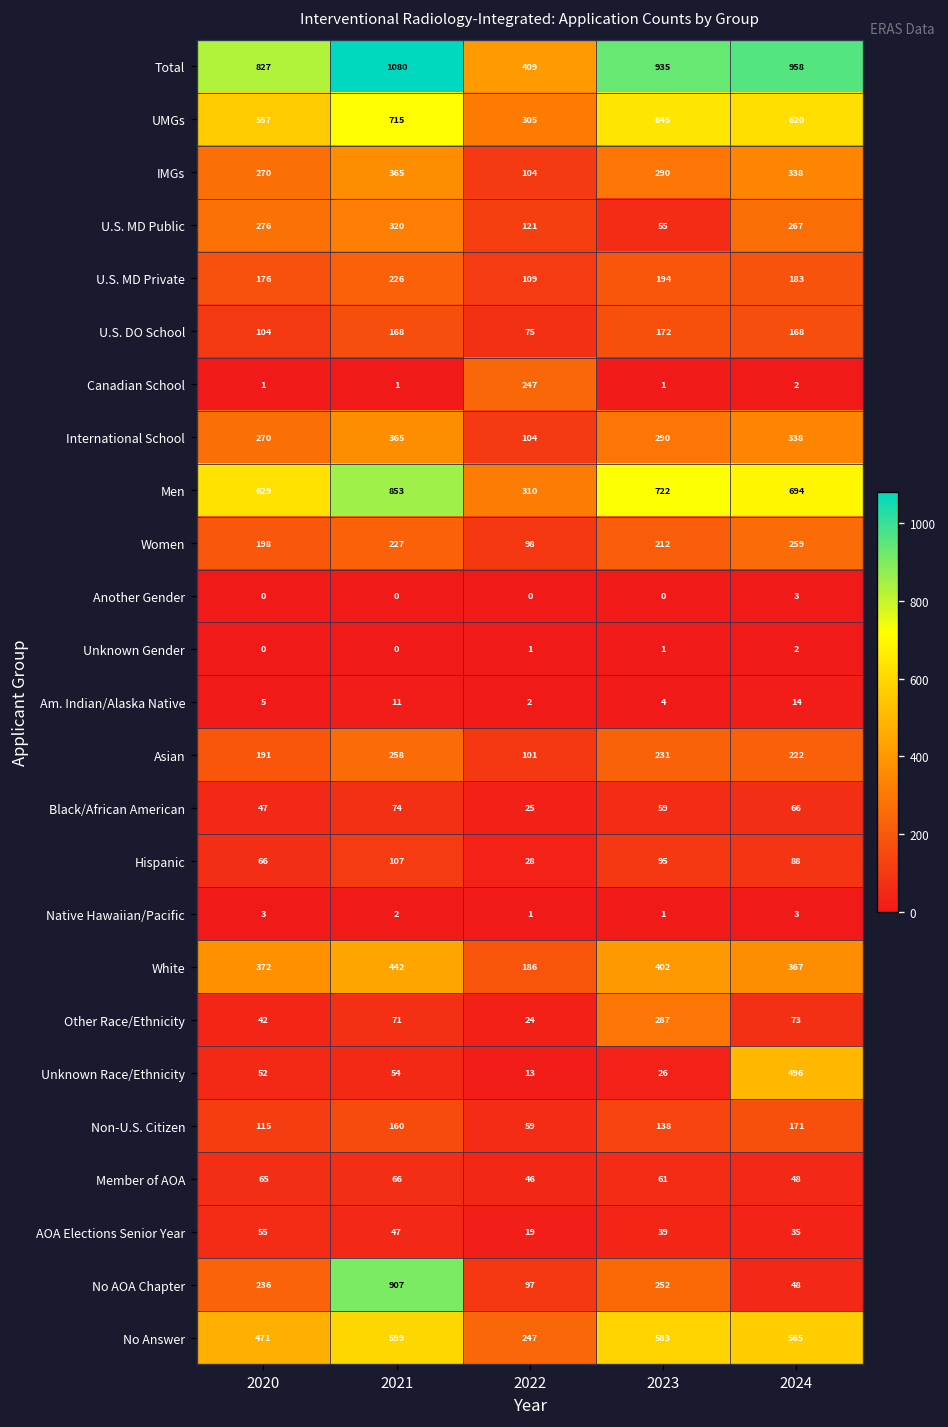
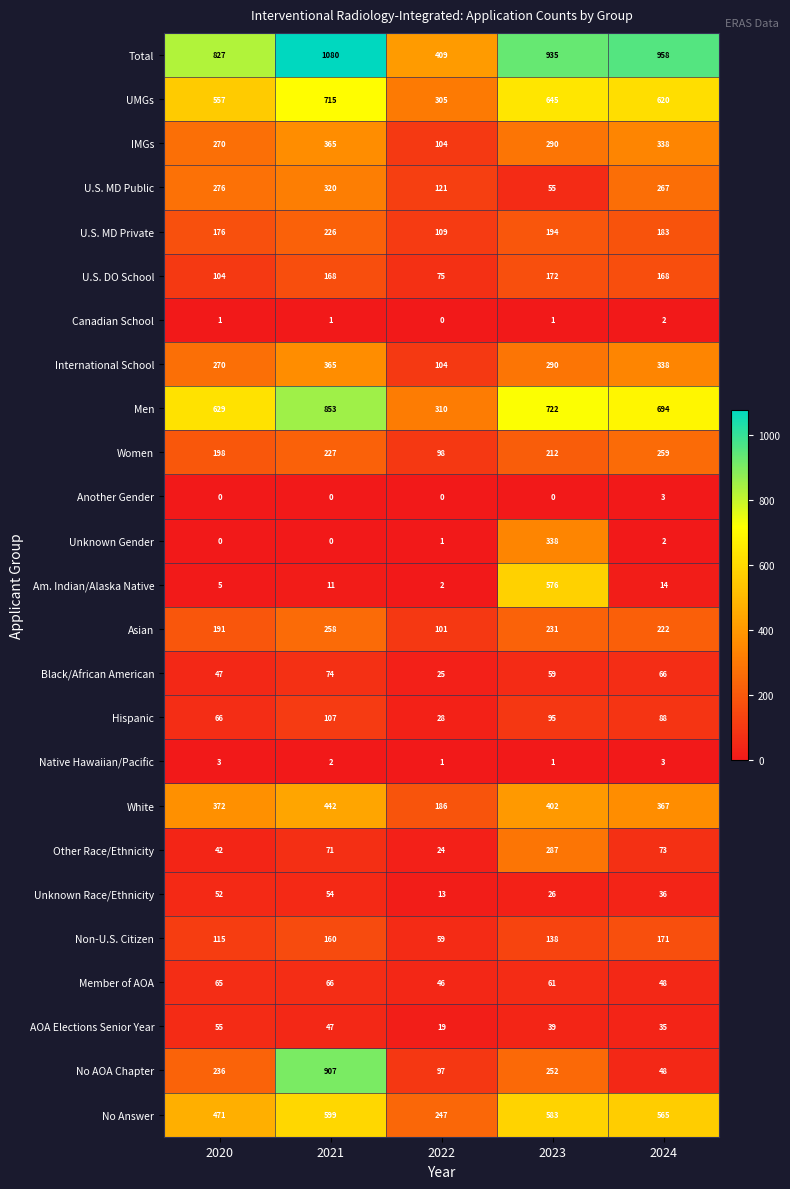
Canadian School, 2022: 247 -> 0
Unknown Gender, 2023: 1 -> 338
Am. Indian/Alaska Native, 2023: 4 -> 576
Unknown Race/Ethnicity, 2024: 496 -> 36
